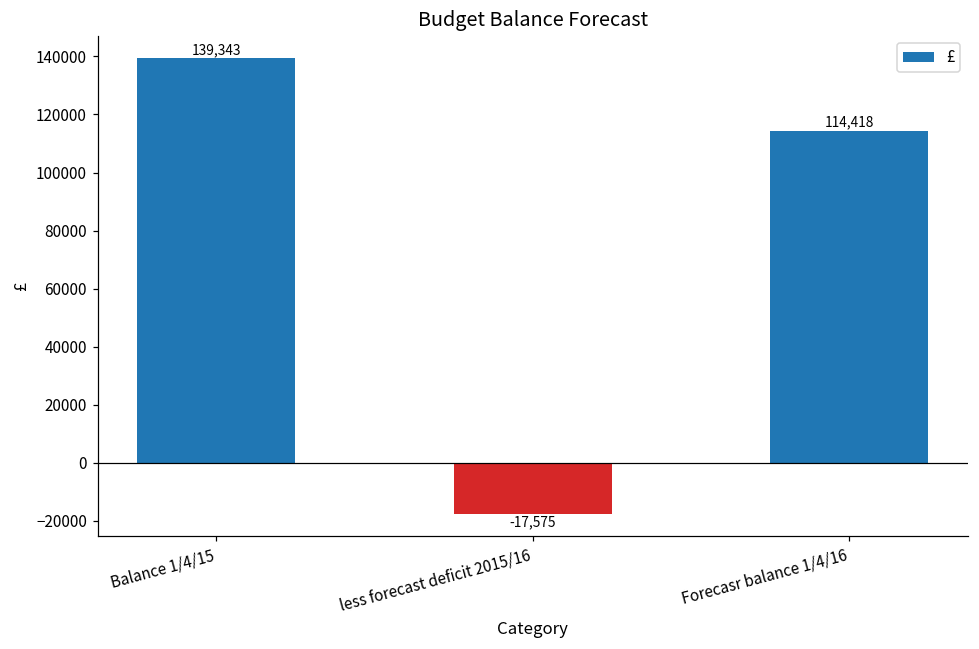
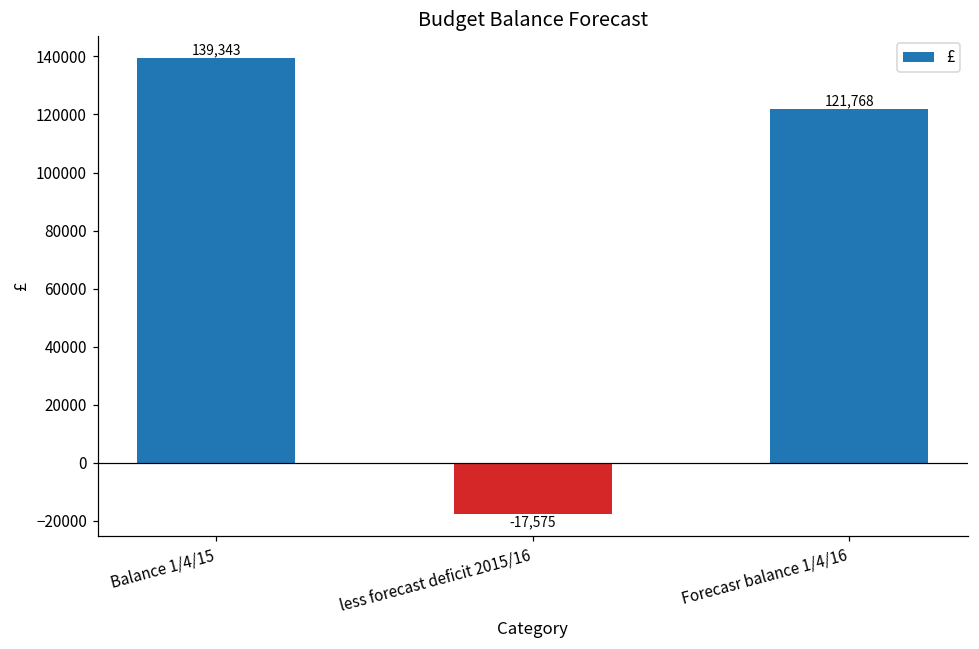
Forecasr balance 1/4/16: 114,418 -> 121,768
